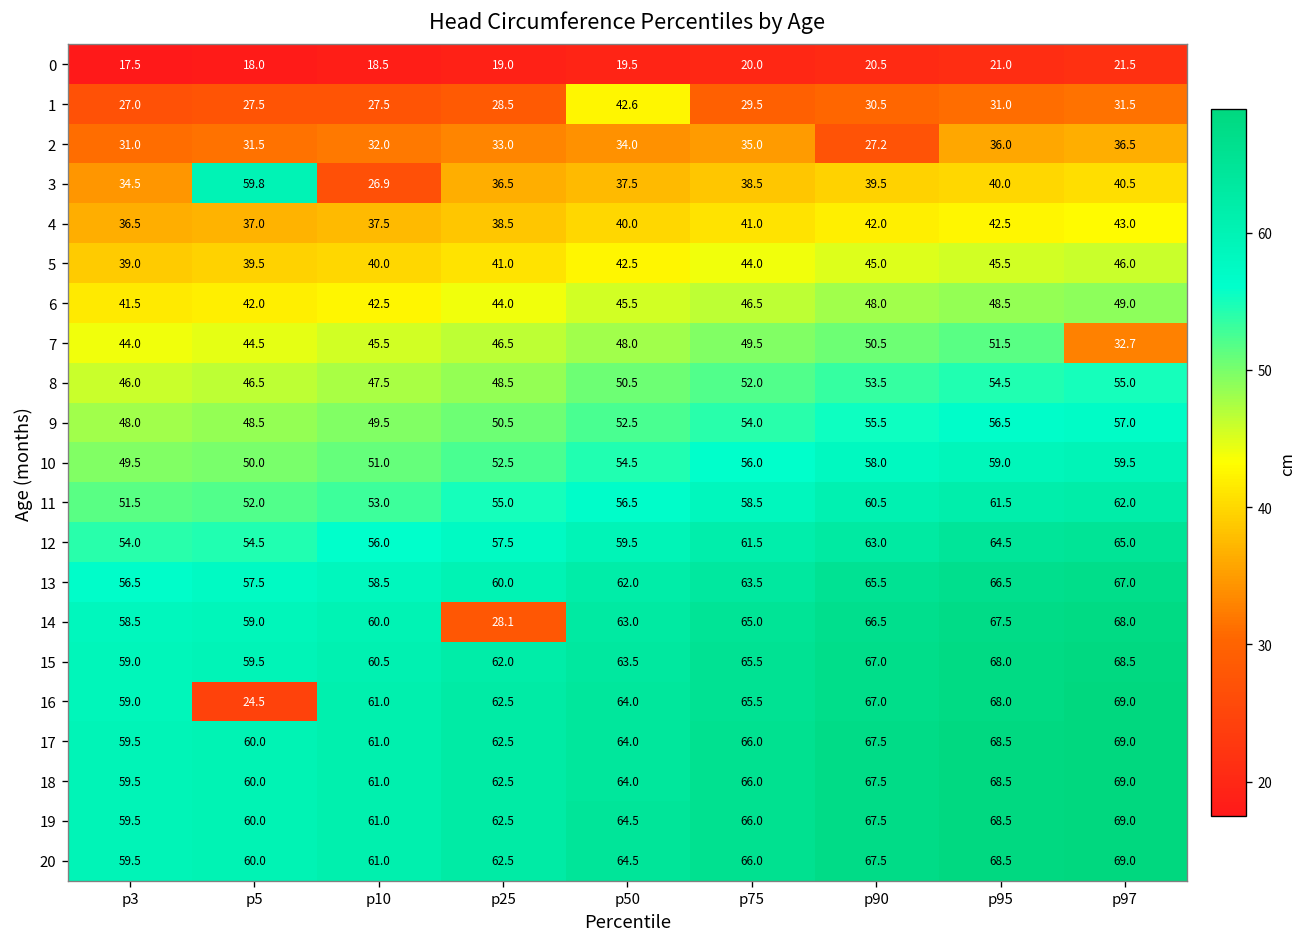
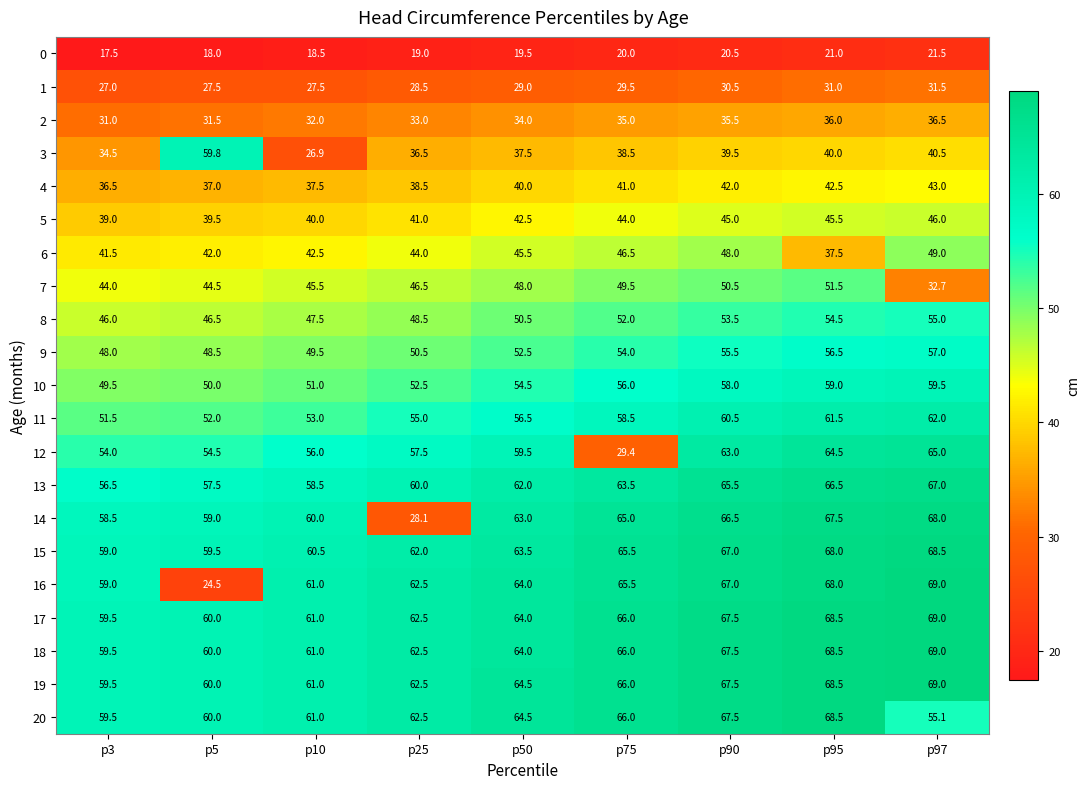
1, p50: 42.6 -> 29.0
2, p90: 27.2 -> 35.5
6, p95: 48.5 -> 37.5
12, p75: 61.5 -> 29.4
20, p97: 69.0 -> 55.1
